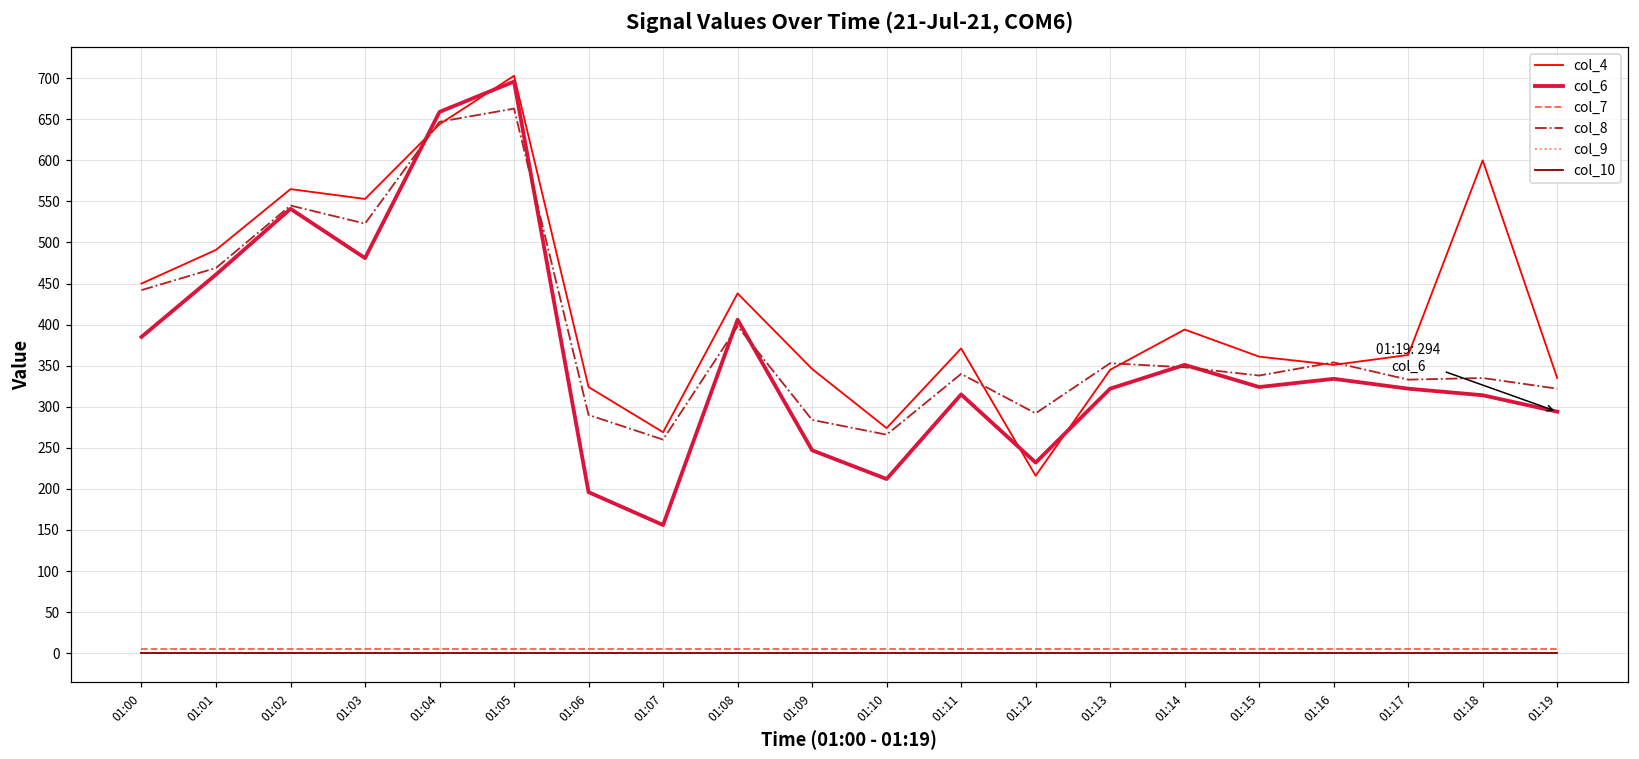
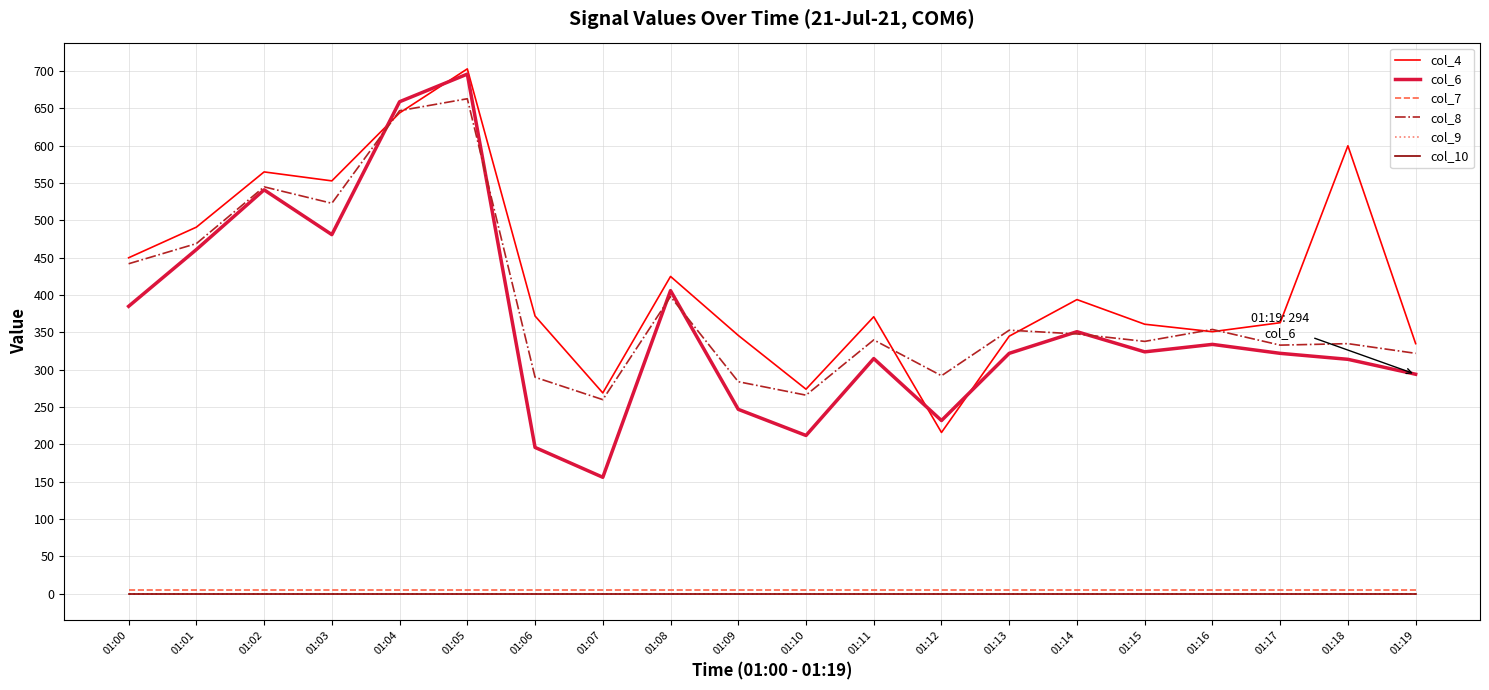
col_4, 01:06: 320 -> 370
col_4, 01:08: 440 -> 430
